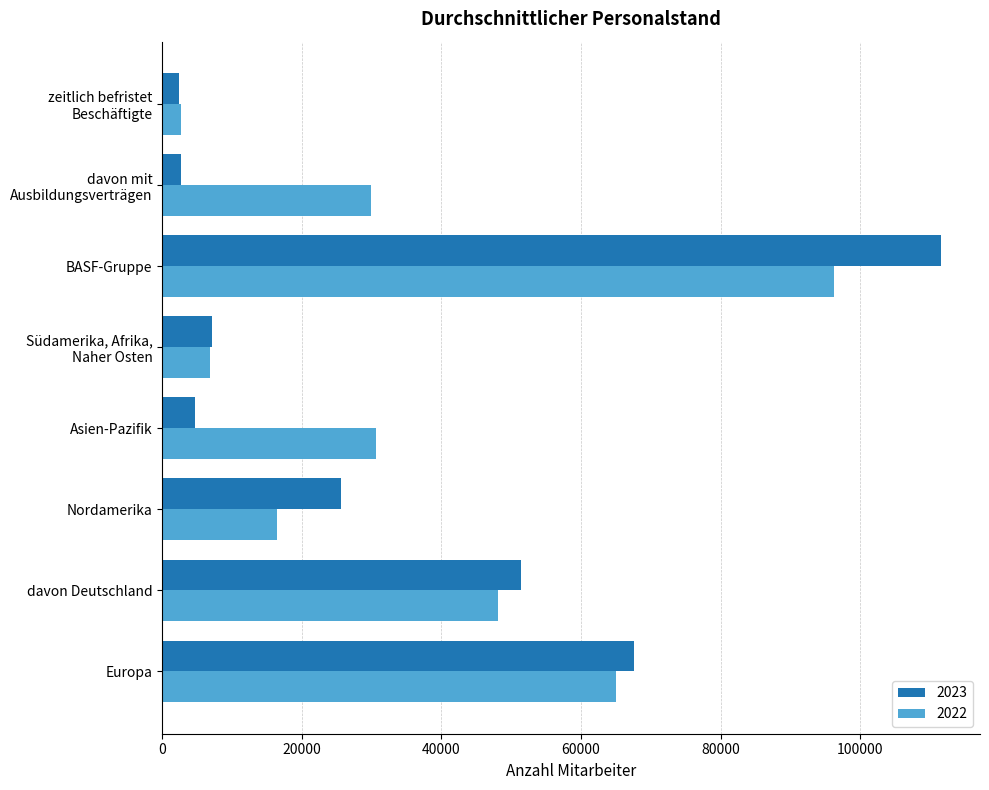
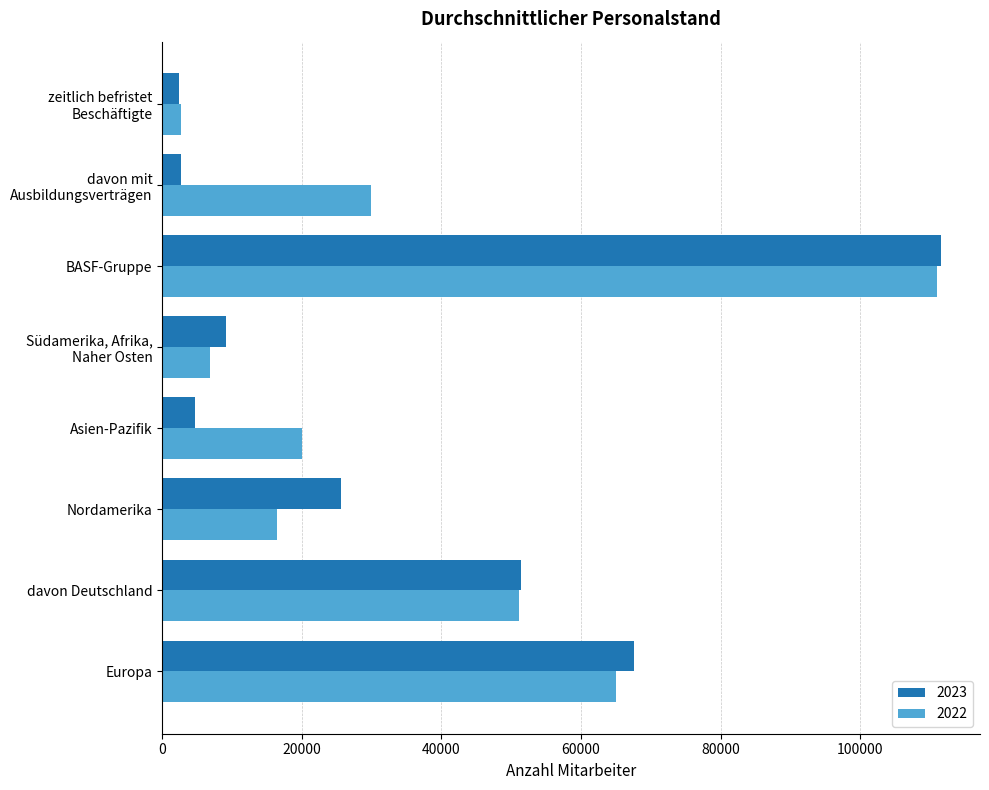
2022, BASF-Gruppe: 96000 -> 111000
2023, Südamerika, Afrika, Naher Osten: 7000 -> 9000
2022, Asien-Pazifik: 31000 -> 20000
2022, davon Deutschland: 48000 -> 51000
